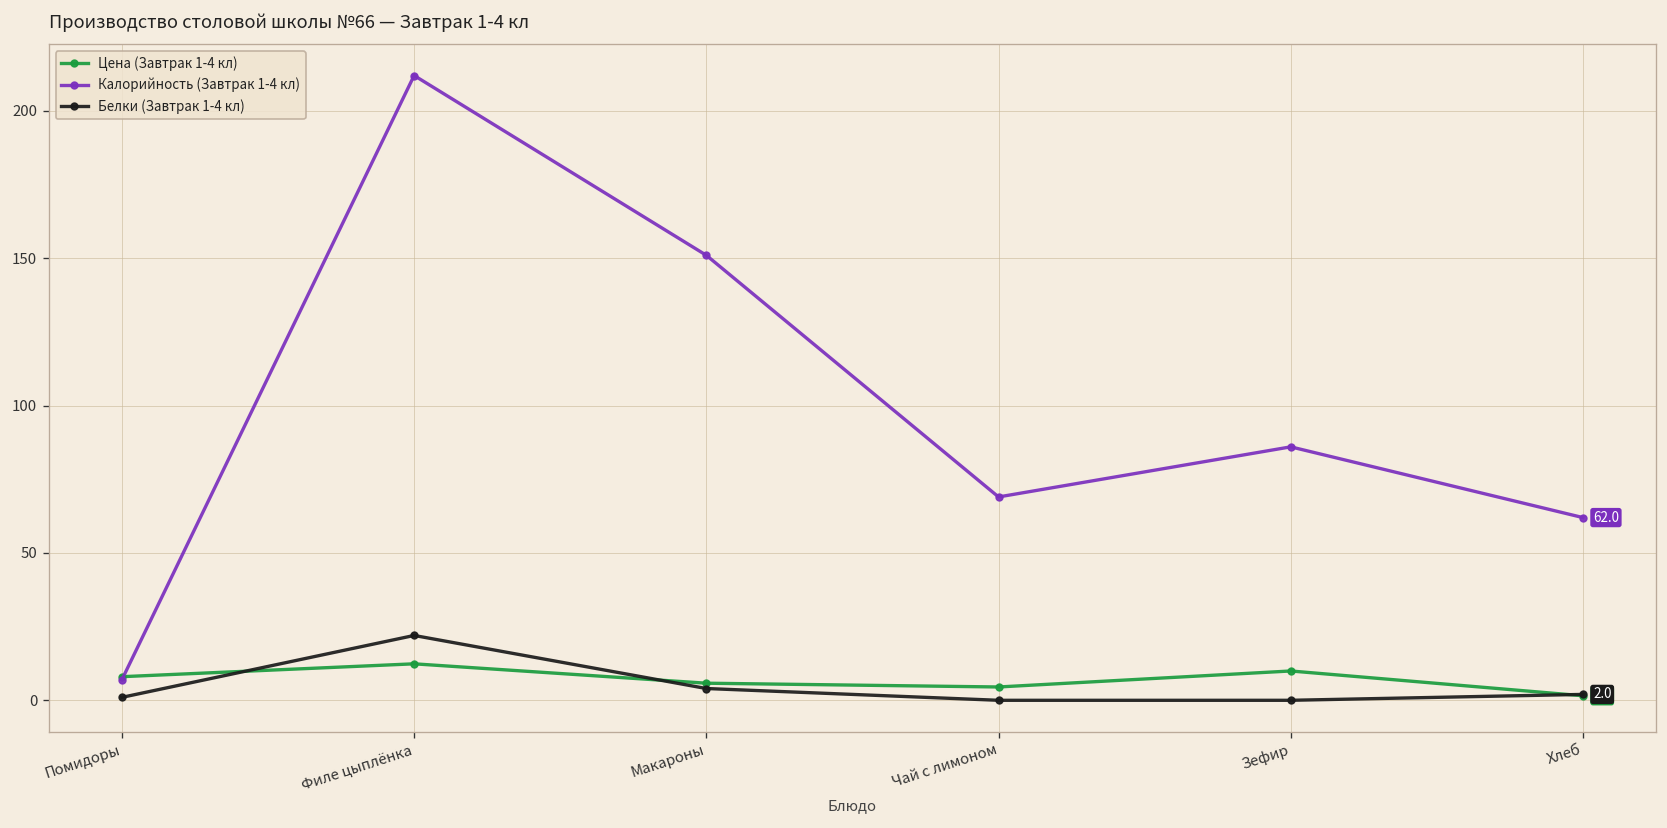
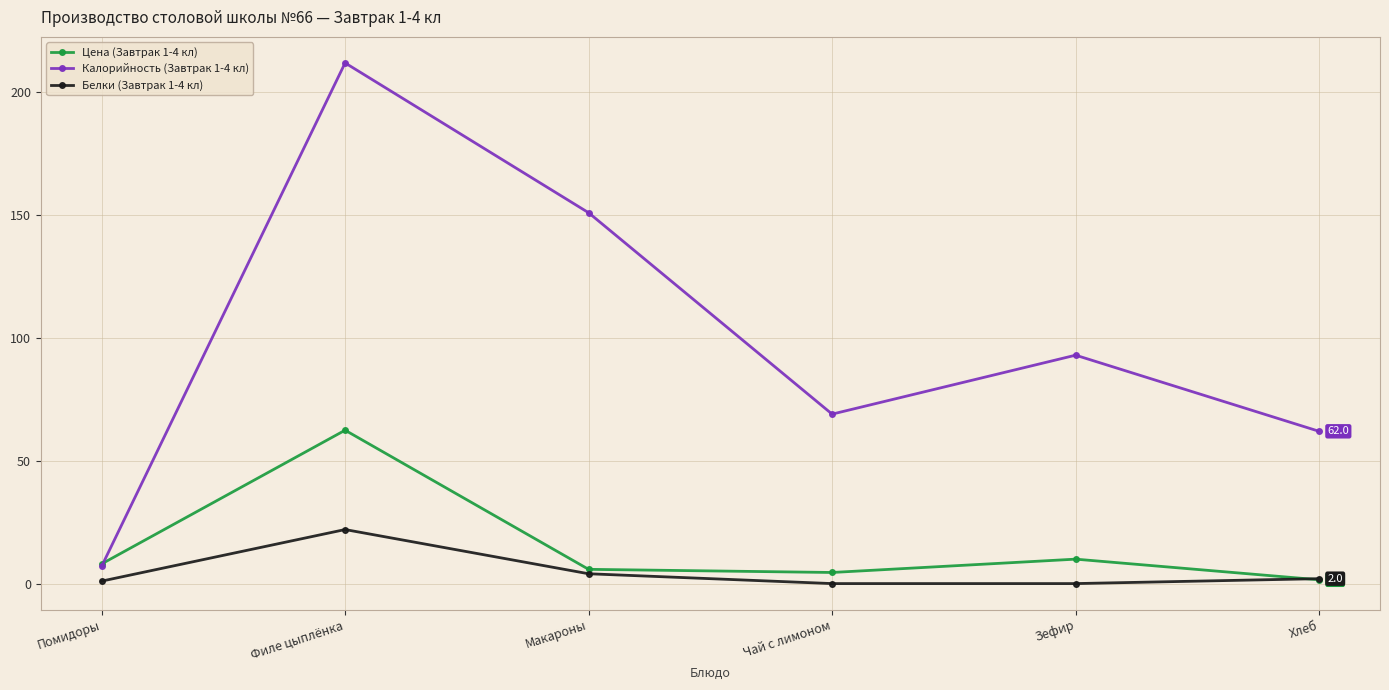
Цена (Завтрак 1-4 кл), Филе цыплёнка: 12 -> 62
Калорийность (Завтрак 1-4 кл), Зефир: 86 -> 93
